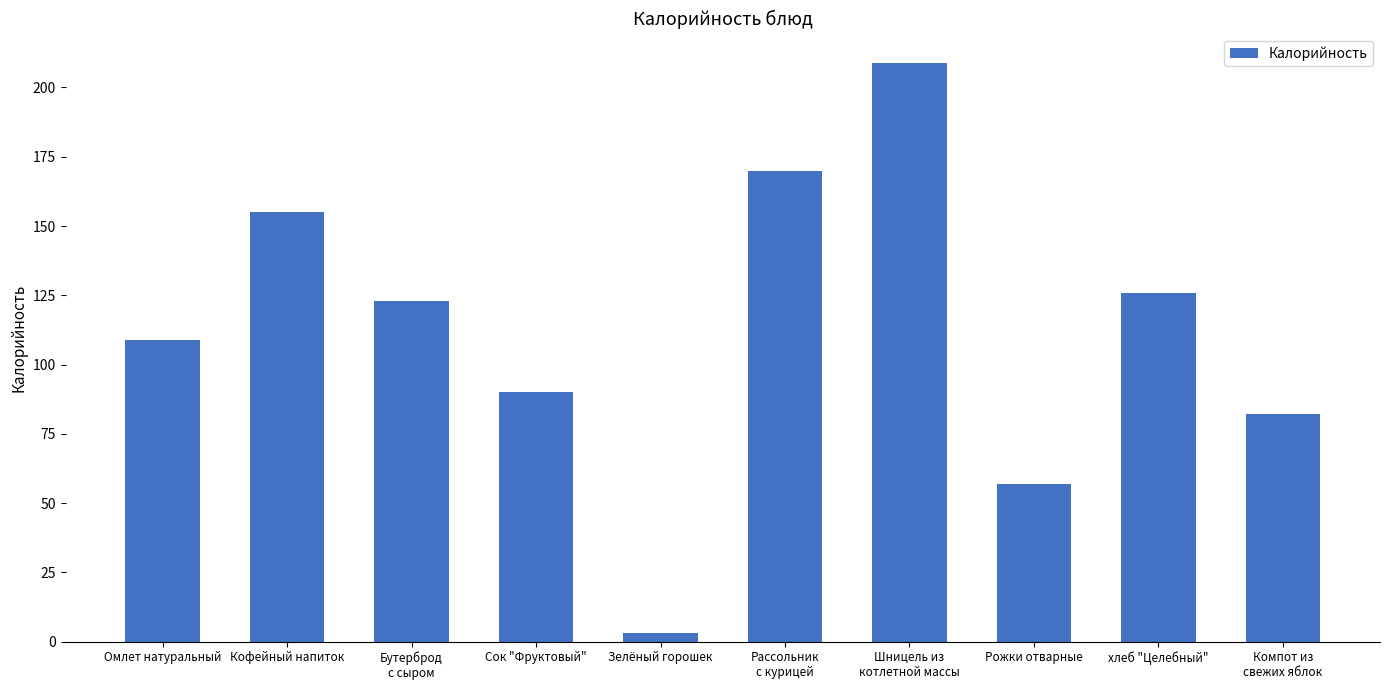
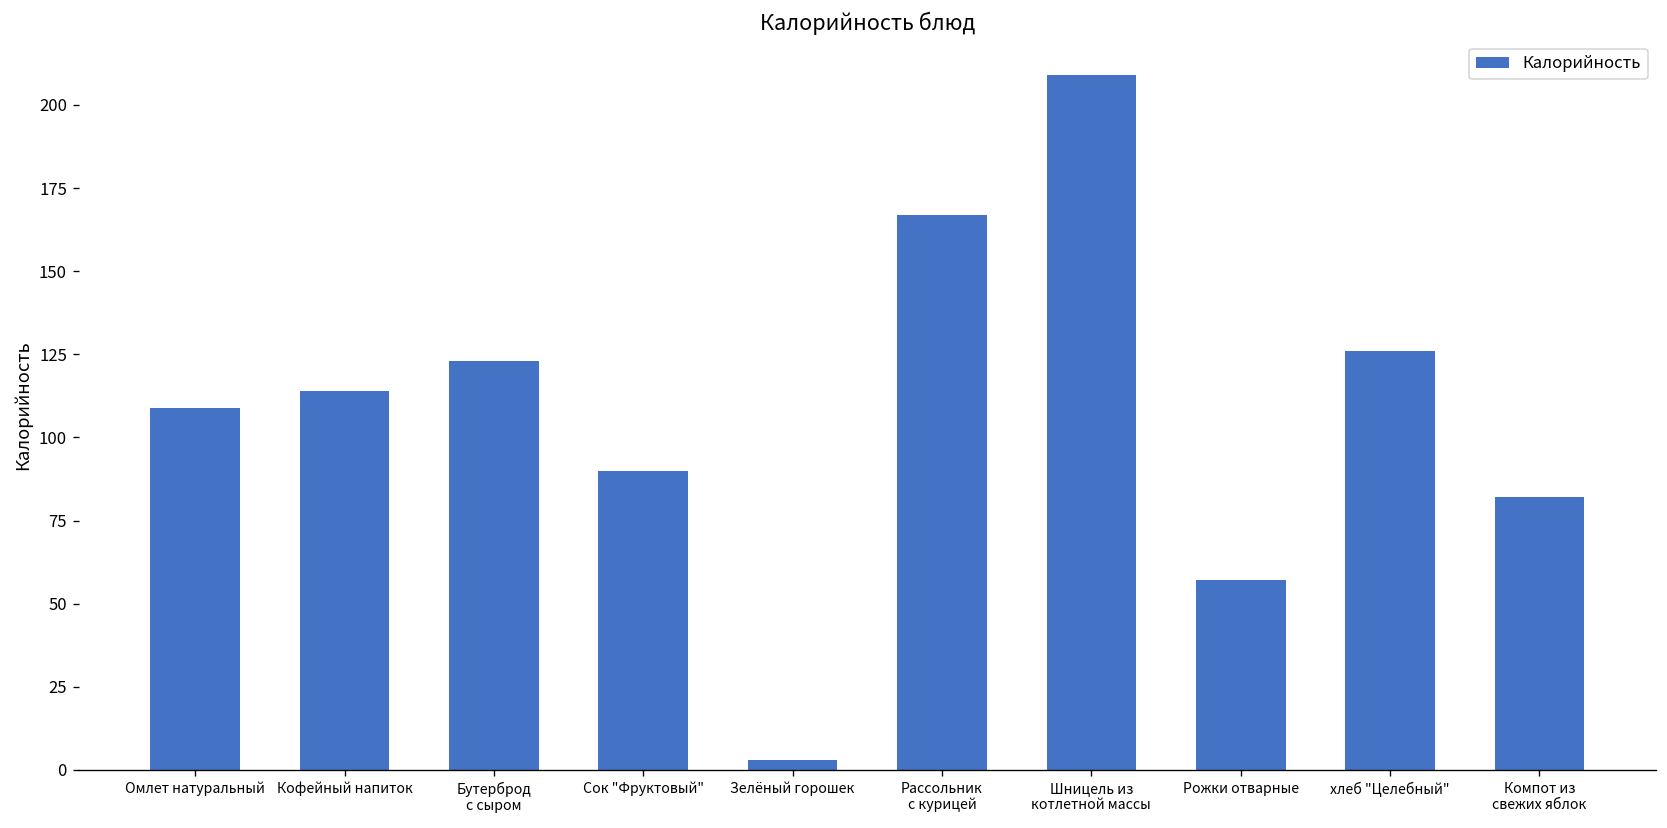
Кофейный напиток: 155 -> 114
Рассольник с курицей: 170 -> 167
